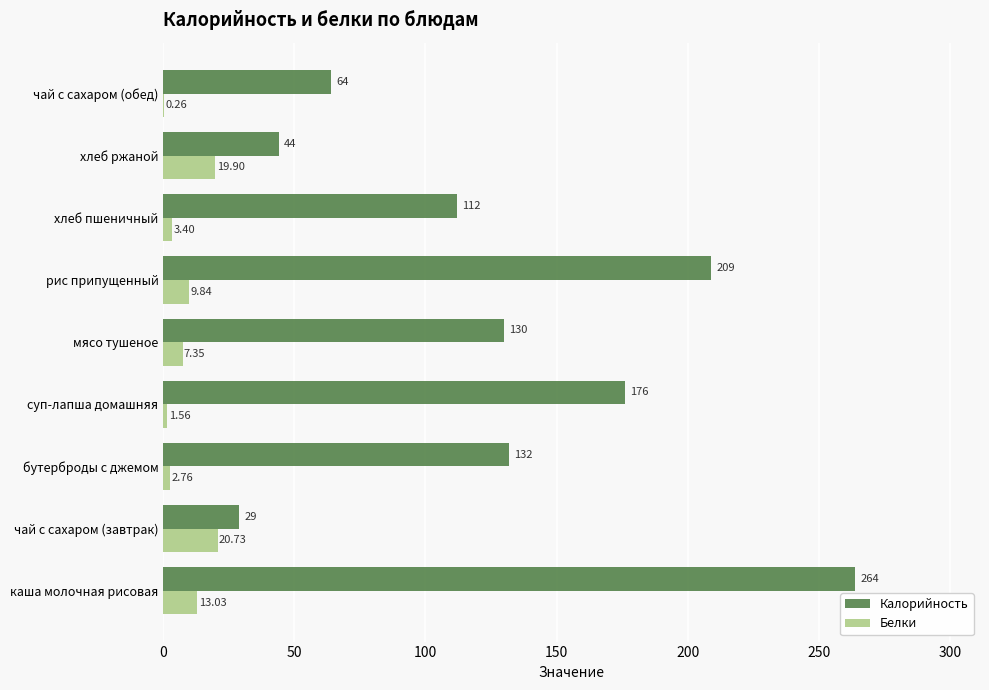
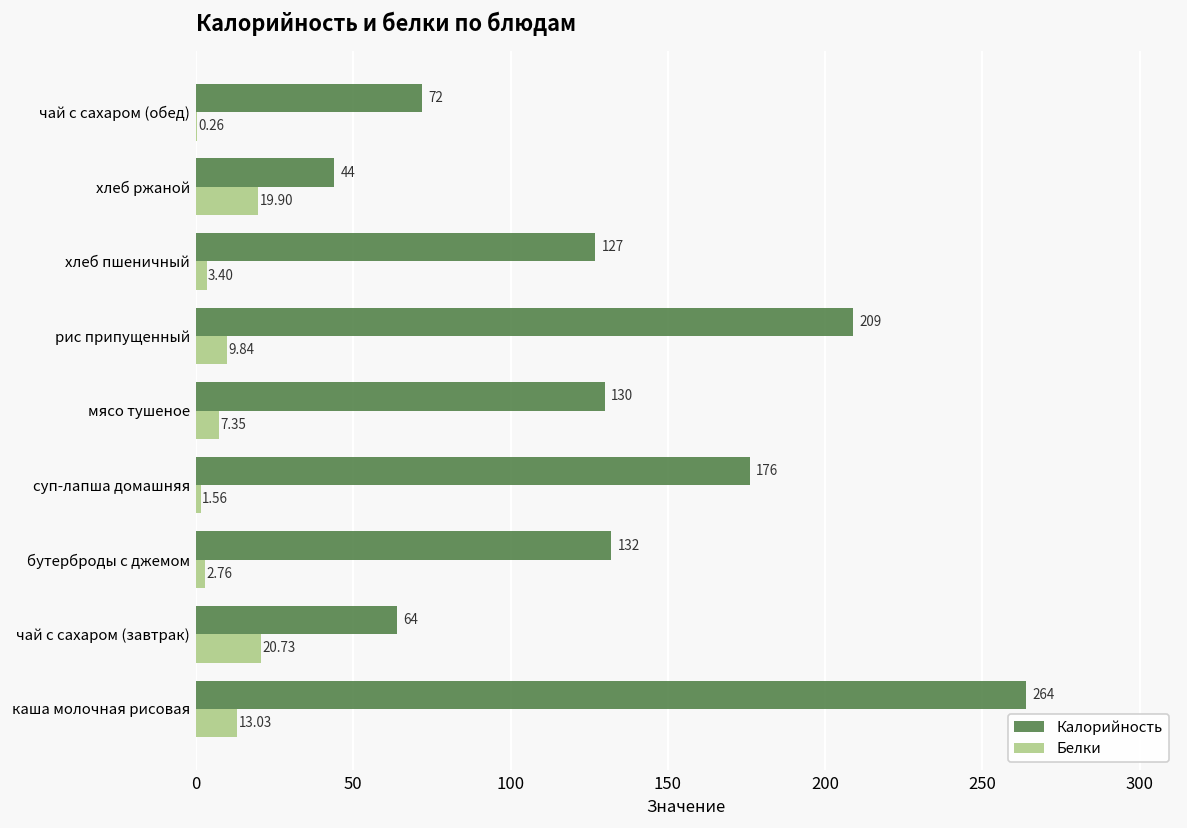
Калорийность, чай с сахаром (обед): 64 -> 72
Калорийность, хлеб пшеничный: 112 -> 127
Калорийность, чай с сахаром (завтрак): 29 -> 64
